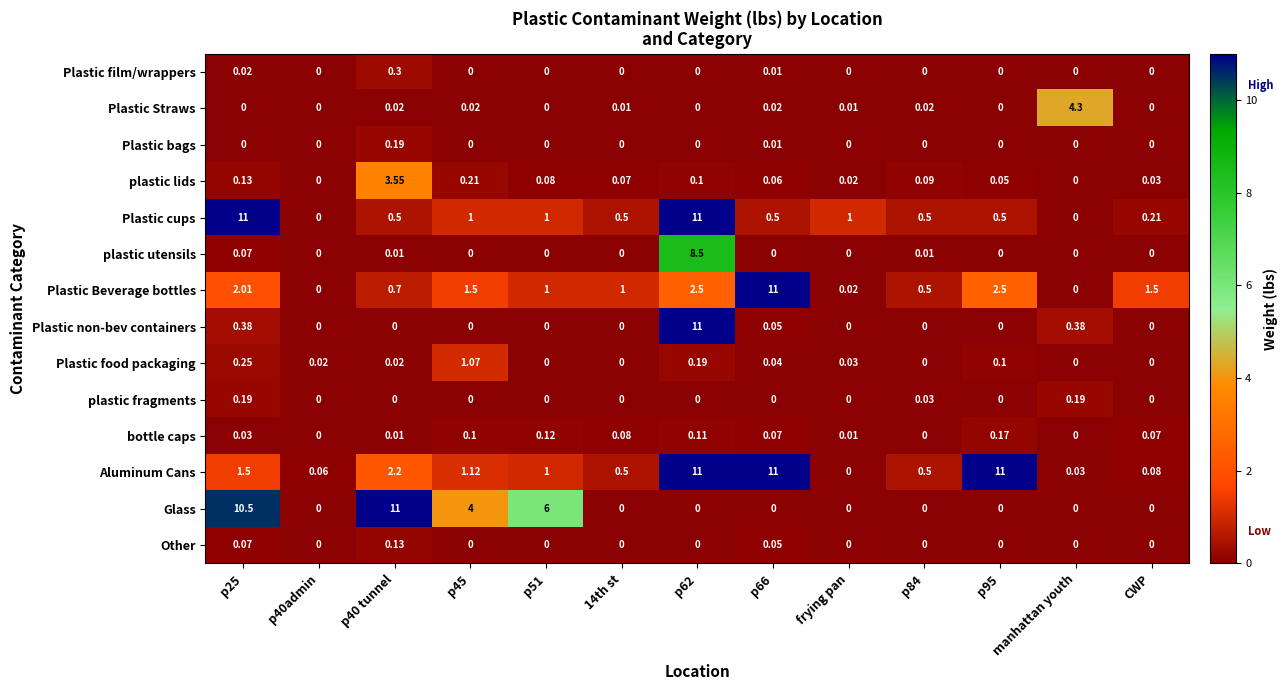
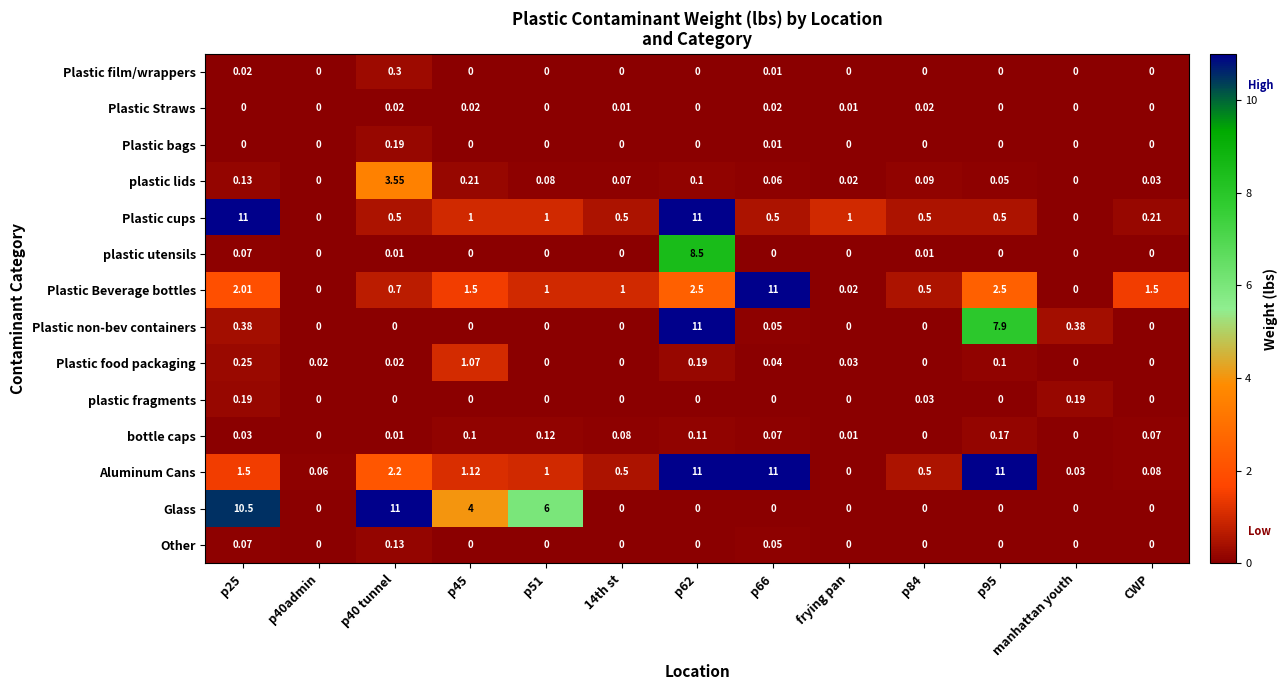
Plastic Straws, manhattan youth: 4.3 -> 0
Plastic non-bev containers, p95: 0 -> 7.9
